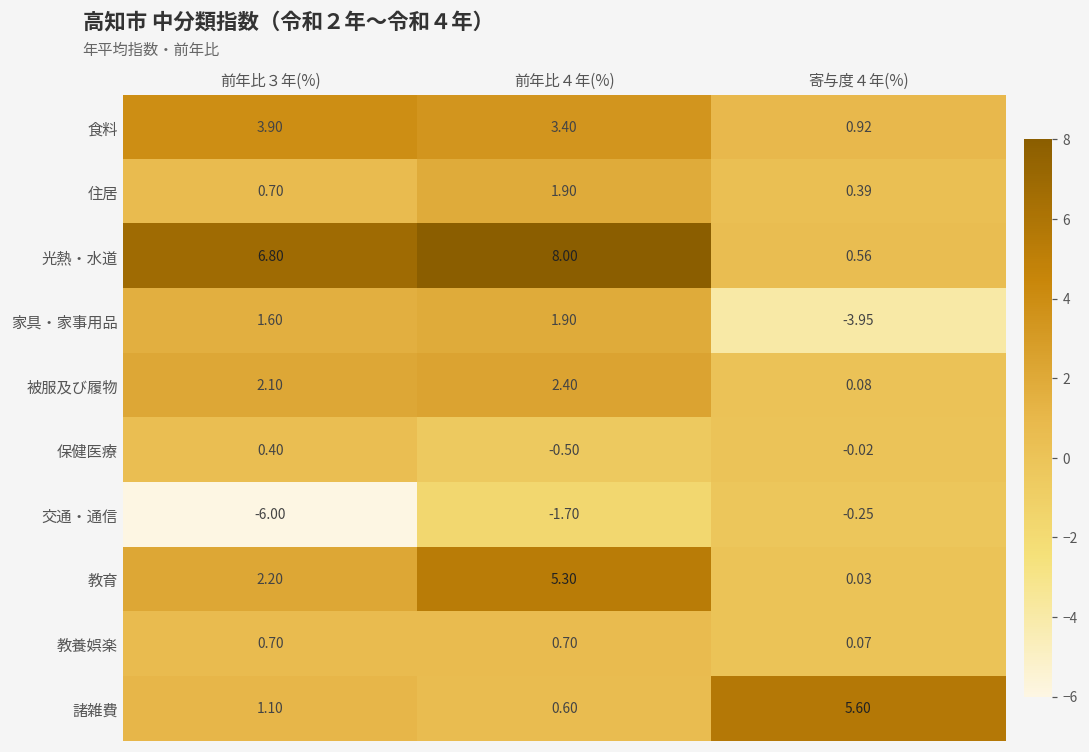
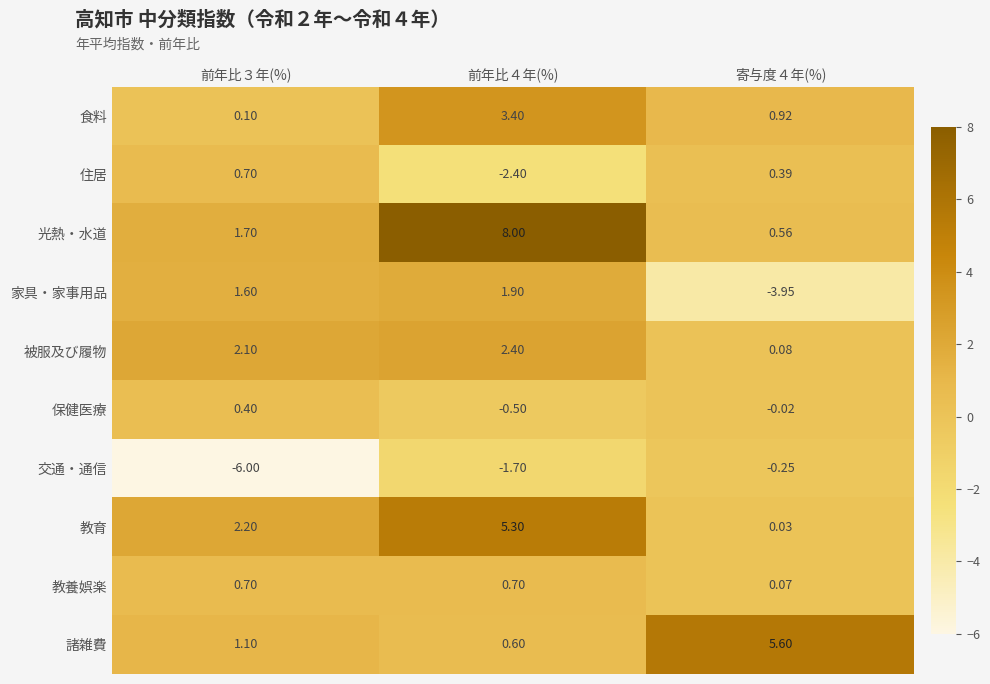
食料, 前年比３年(%): 3.90 -> 0.10
住居, 前年比４年(%): 1.90 -> -2.40
光熱・水道, 前年比３年(%): 6.80 -> 1.70
